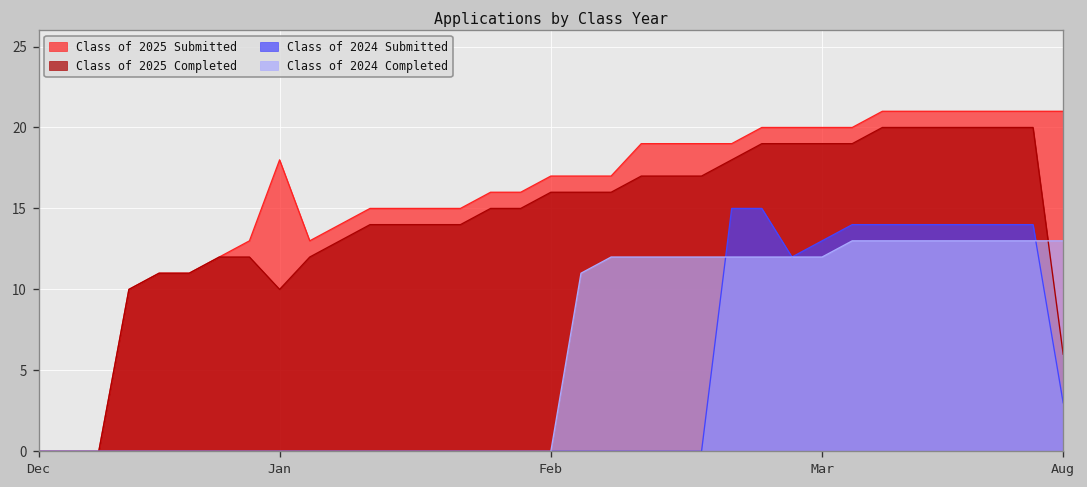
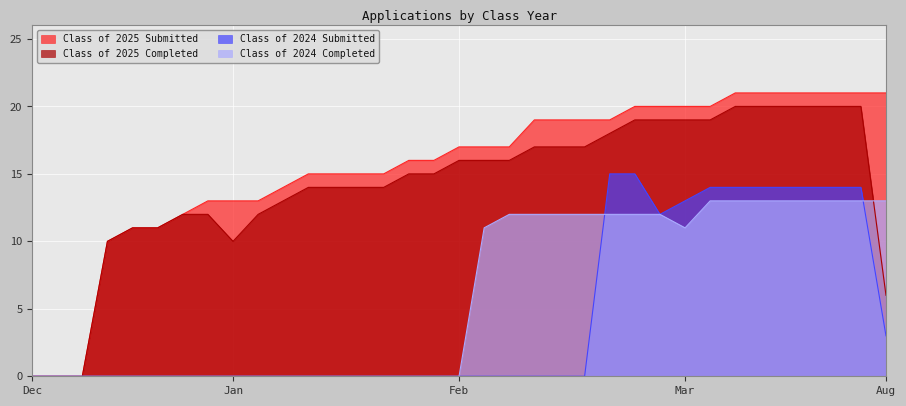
Class of 2025 Submitted, Jan: 18 -> 13
Class of 2024 Completed, Mar: 12 -> 11
